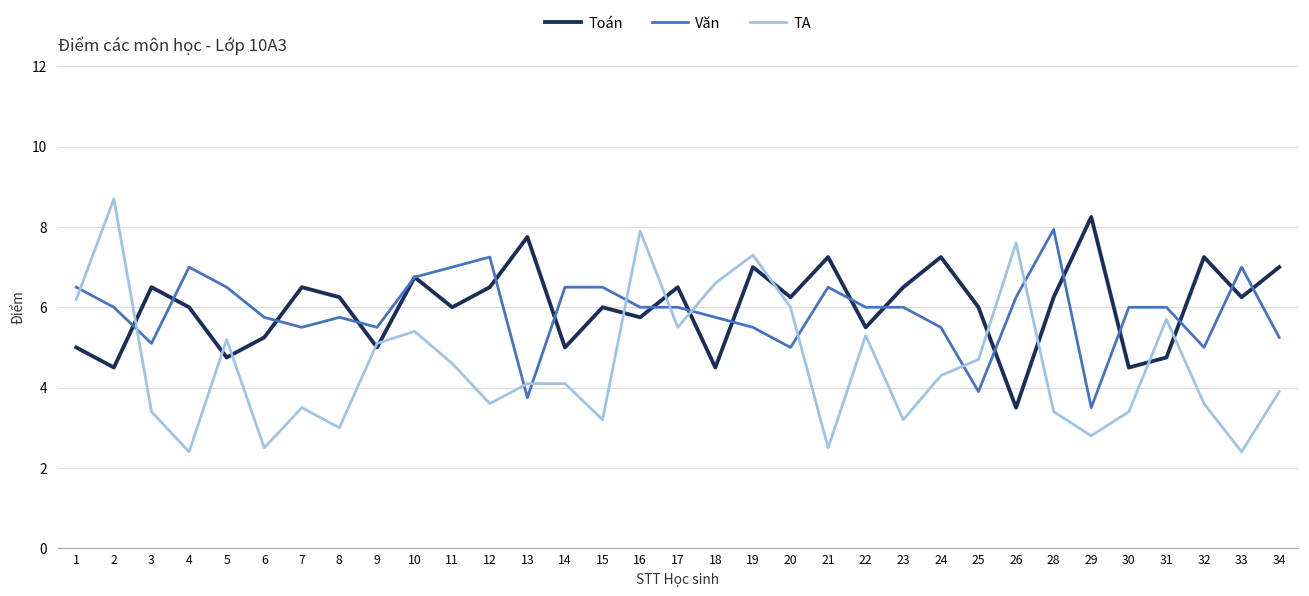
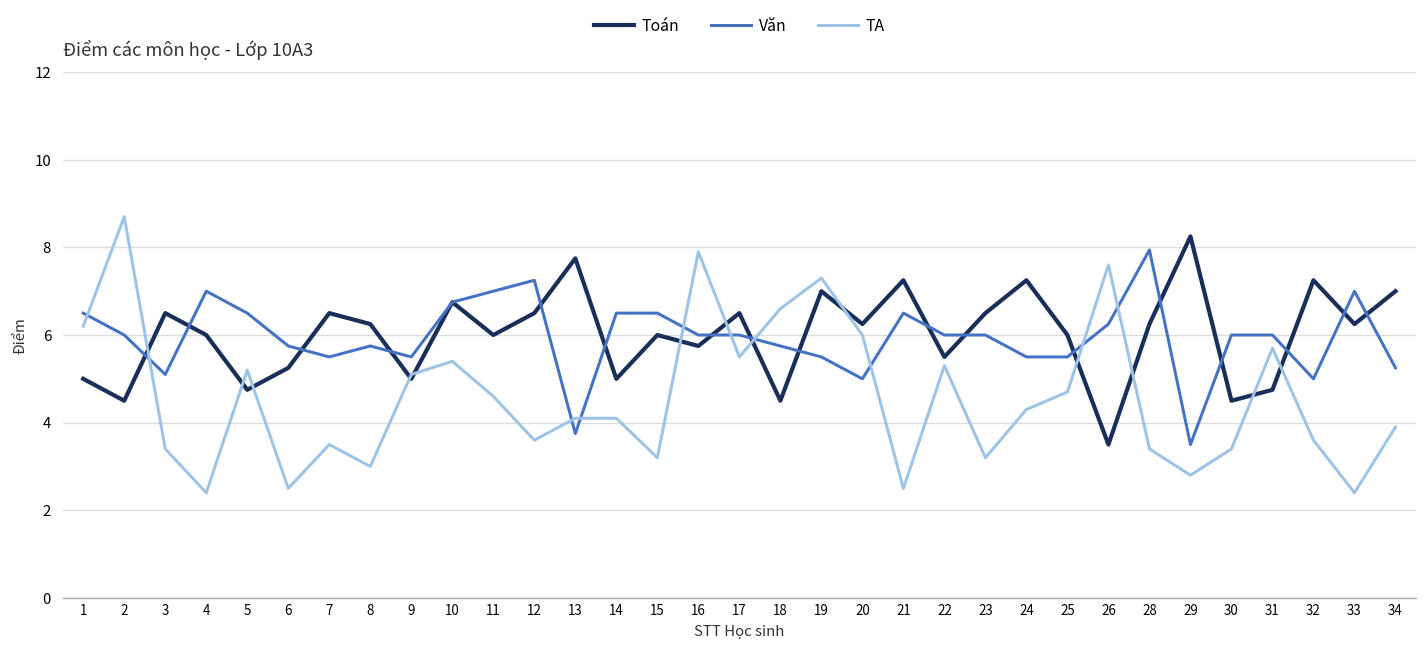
Văn, 25: 3.9 -> 5.5
